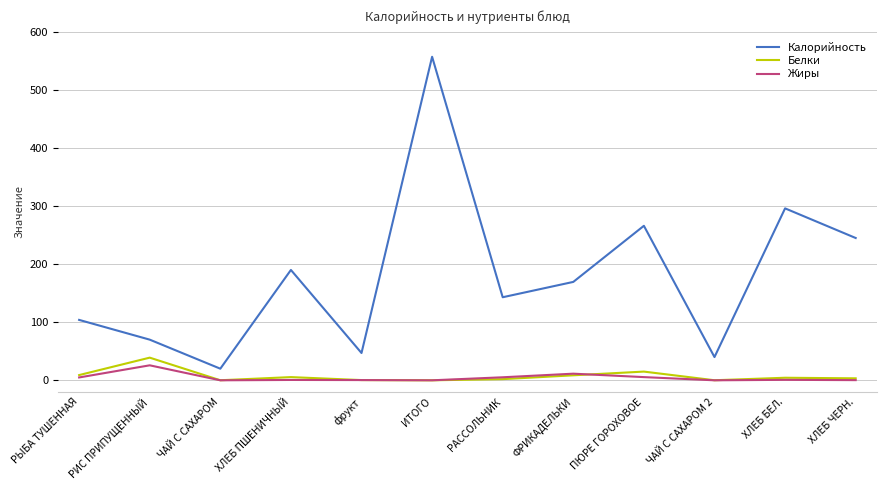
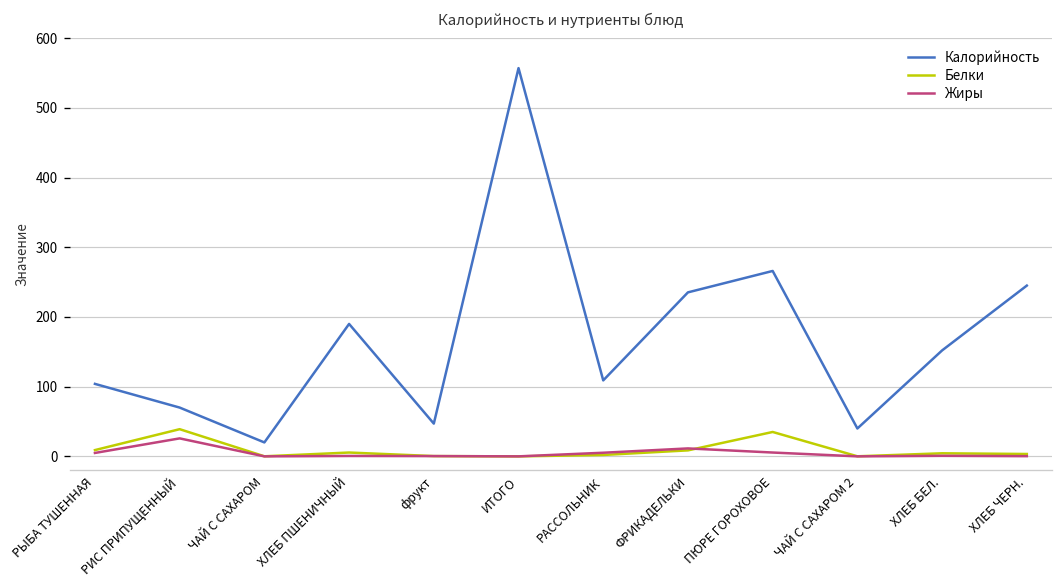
Калорийность, РАССОЛЬНИК: 140 -> 110
Калорийность, ФРИКАДЕЛЬКИ: 170 -> 240
Белки, ПЮРЕ ГОРОХОВОЕ: 20 -> 40
Калорийность, ХЛЕБ БЕЛ.: 300 -> 150
